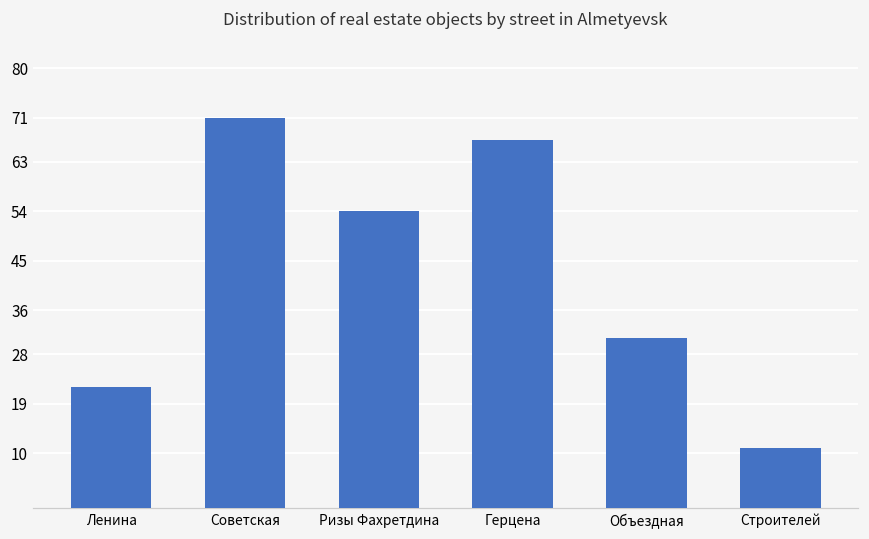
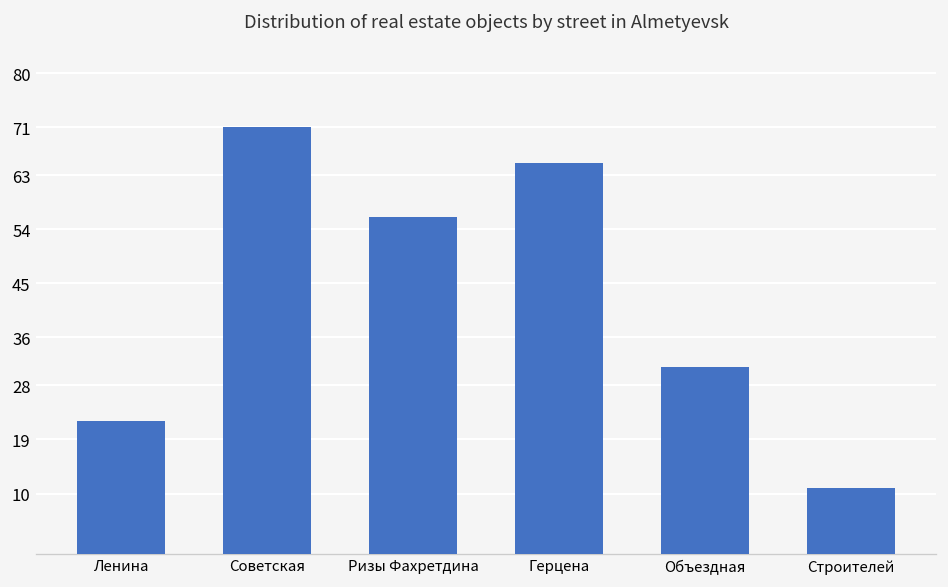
Ризы Фахретдина: 54 -> 56
Герцена: 67 -> 65
